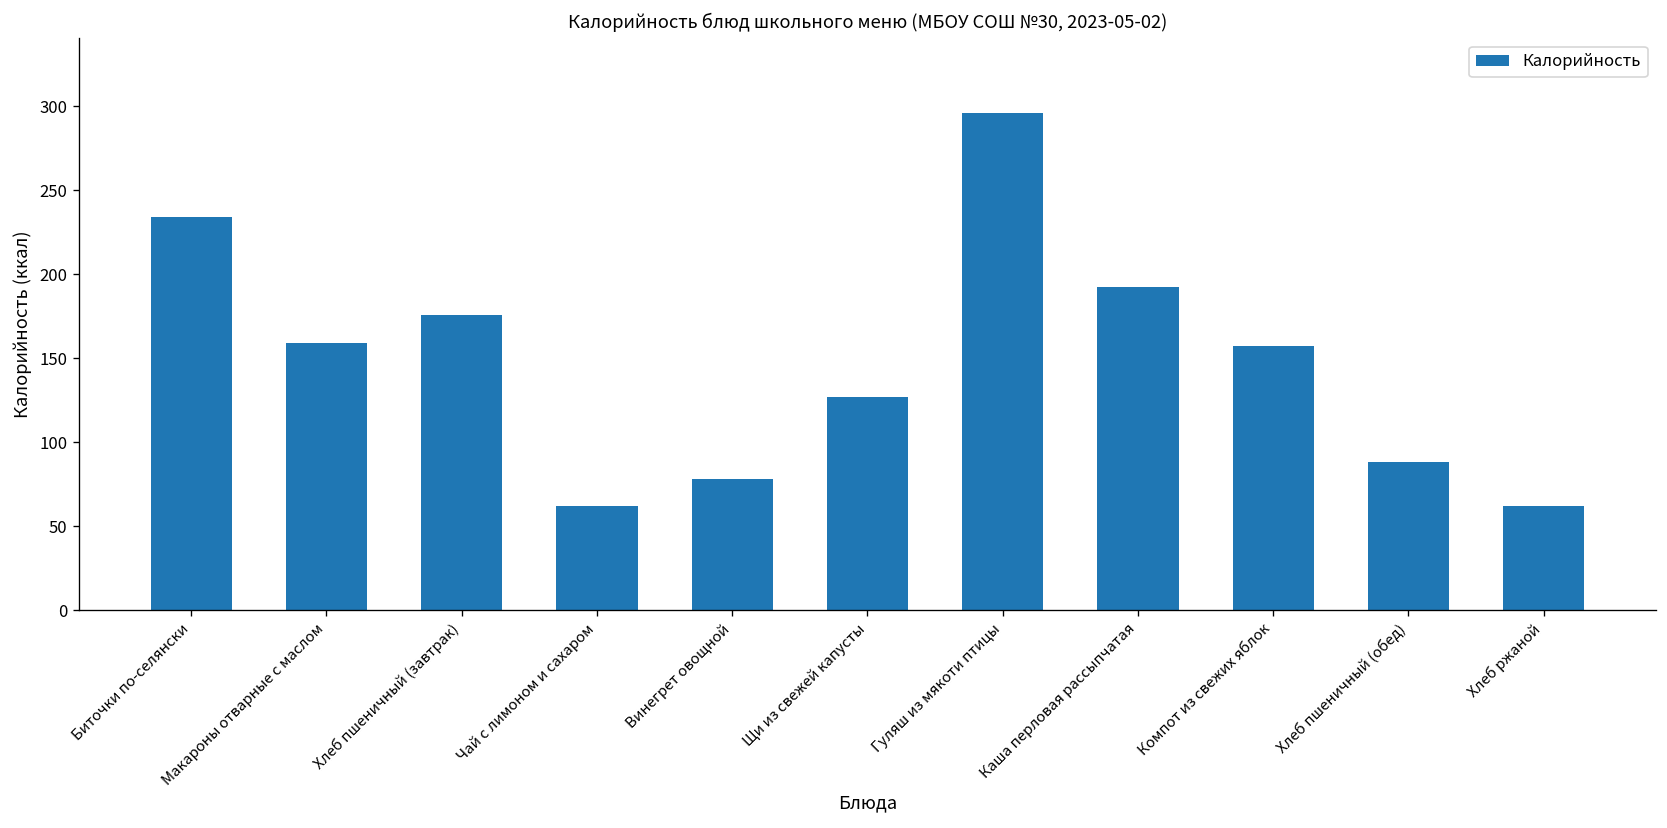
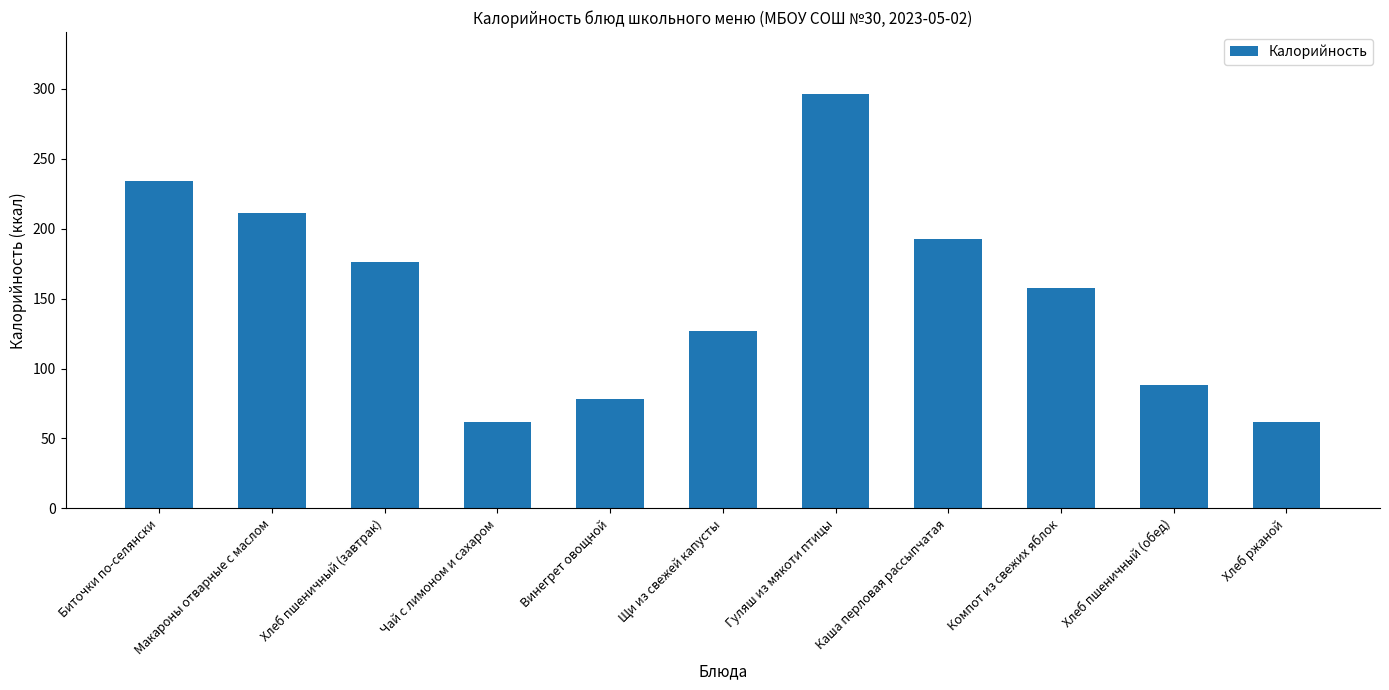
Макароны отварные с маслом: 159 -> 211
